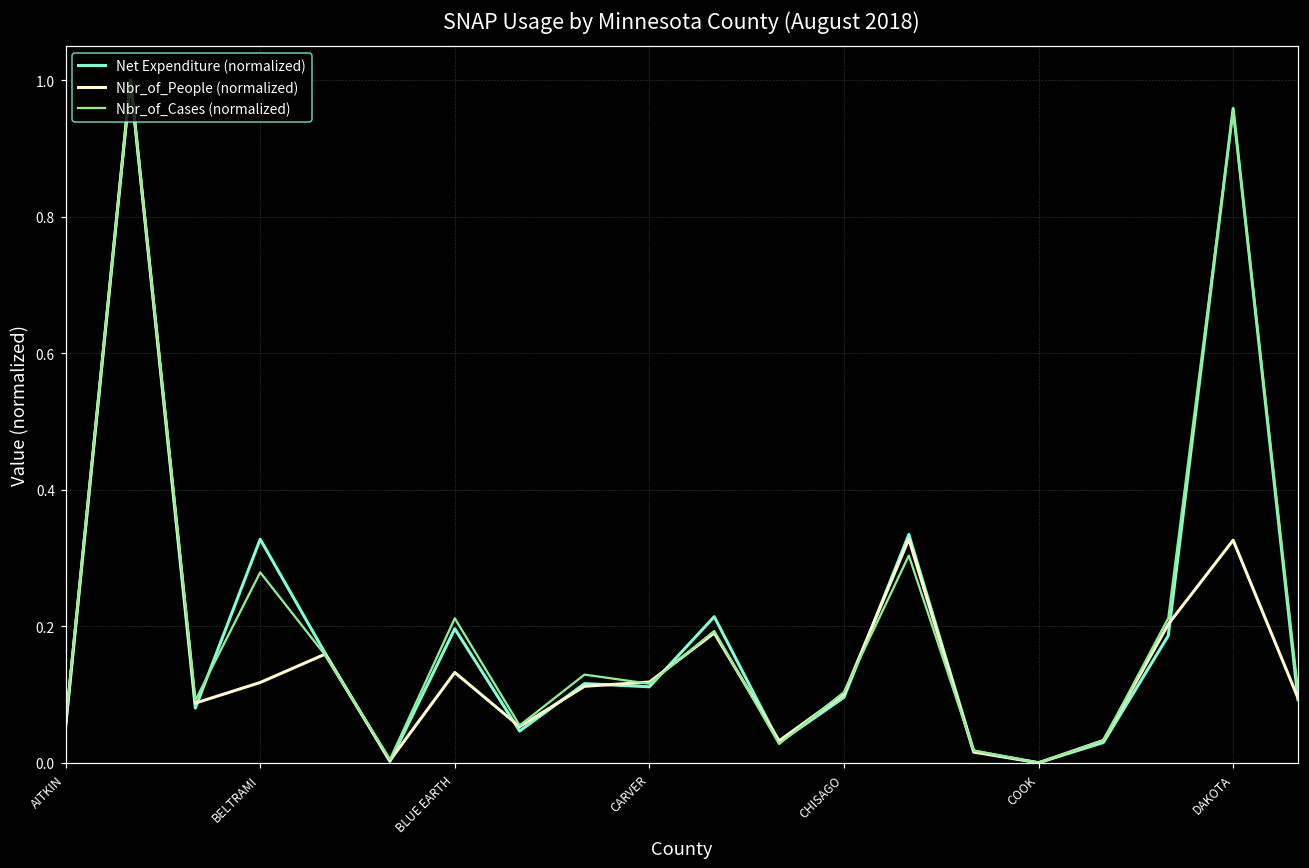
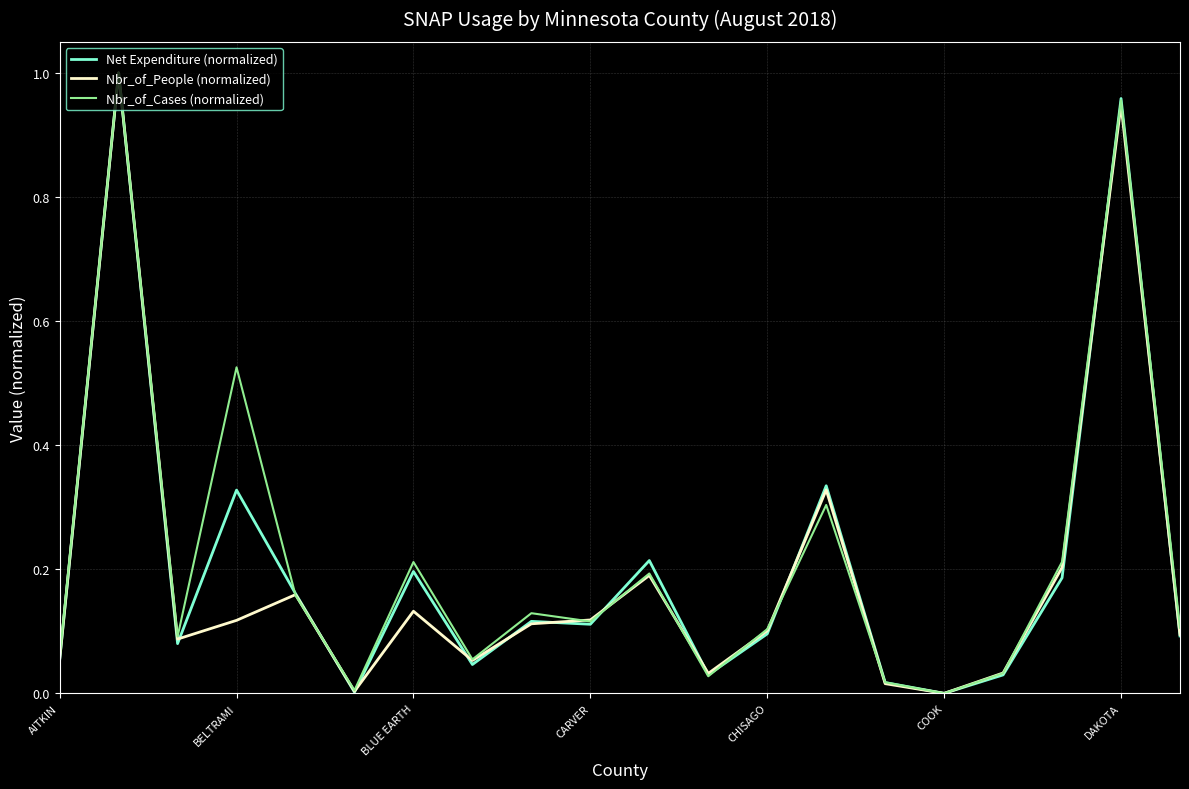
Nbr_of_Cases (normalized), BELTRAMI: 0.28 -> 0.53
Nbr_of_People (normalized), DAKOTA: 0.33 -> 0.95
